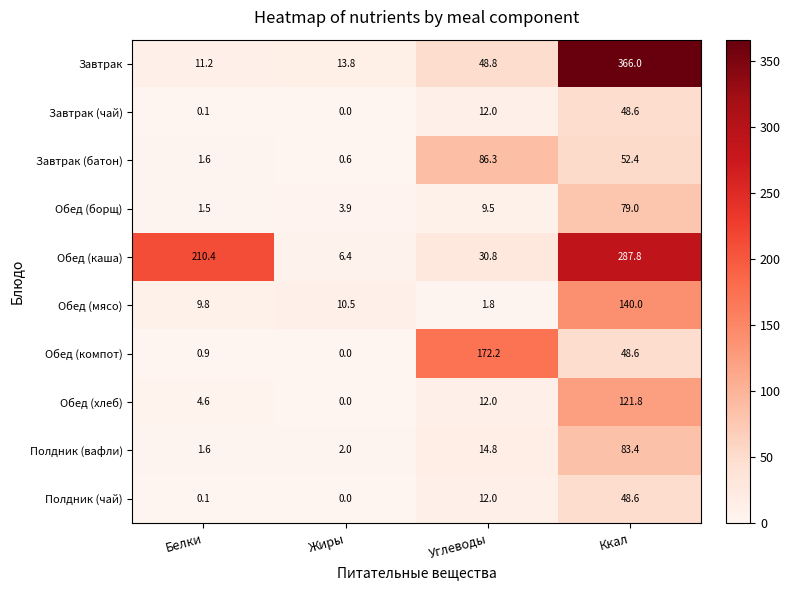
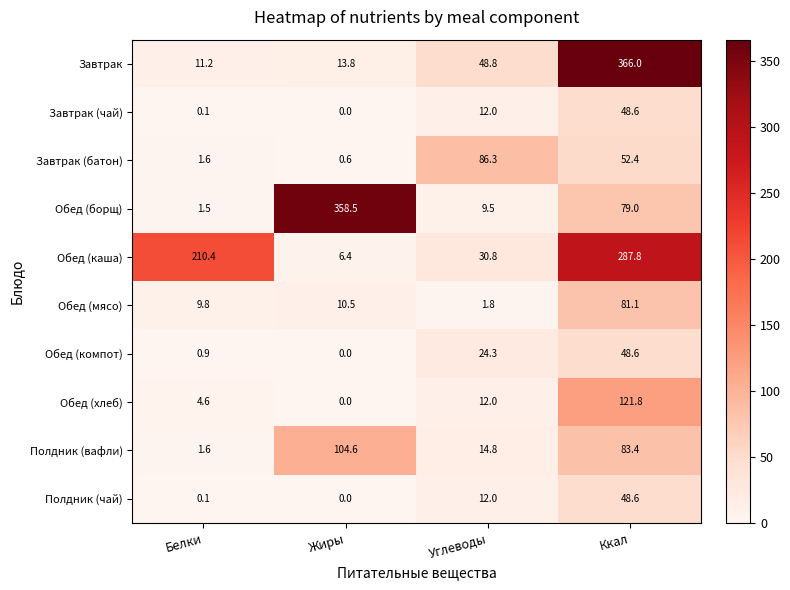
Обед (борщ), Жиры: 3.9 -> 358.5
Обед (мясо), Ккал: 140.0 -> 81.1
Обед (компот), Углеводы: 172.2 -> 24.3
Полдник (вафли), Жиры: 2.0 -> 104.6
